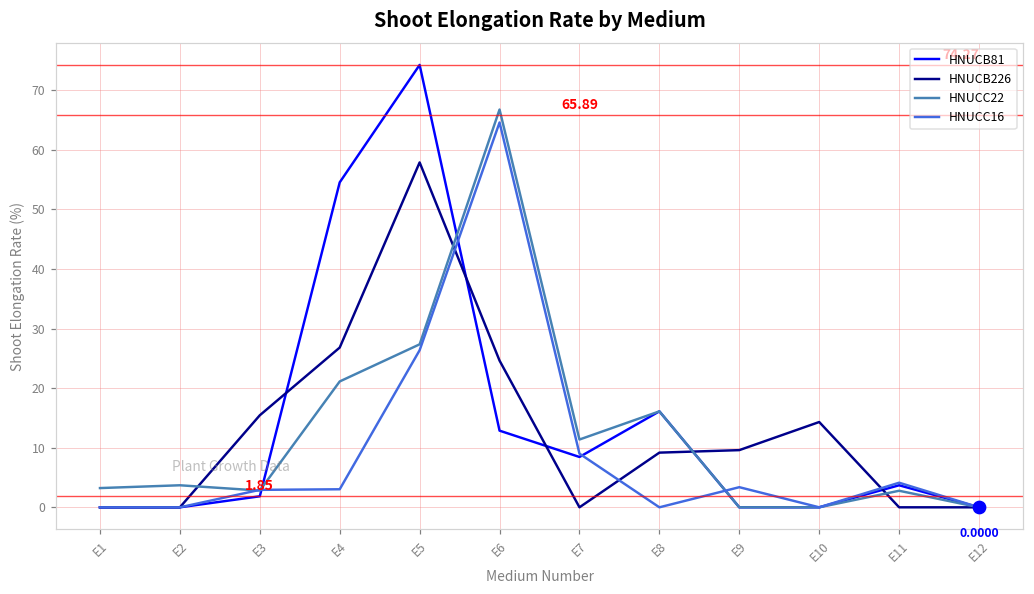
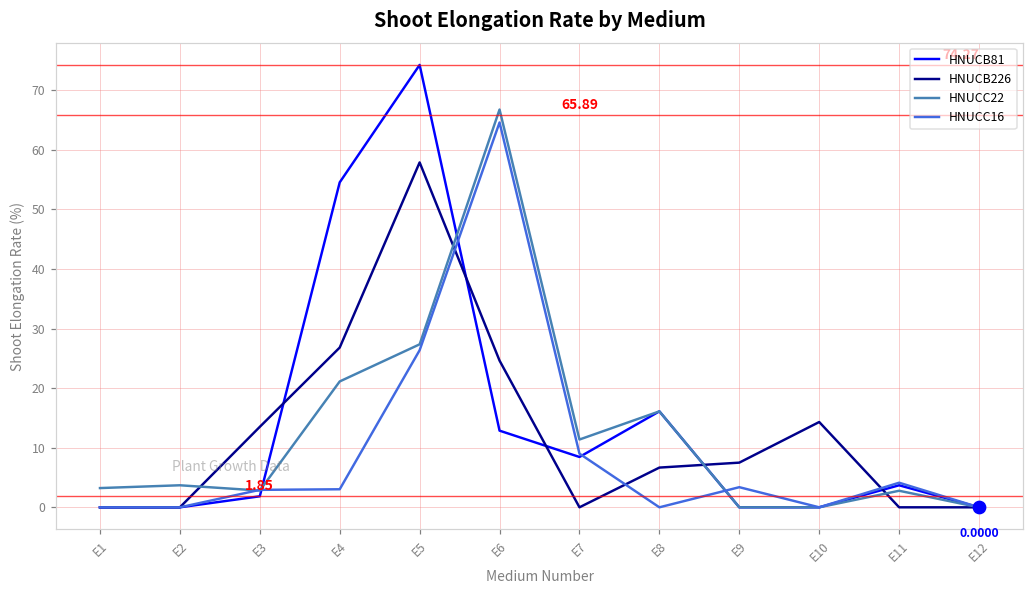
HNUCB226, E3: 15 -> 14
HNUCB226, E8: 9 -> 7
HNUCB226, E9: 10 -> 8
